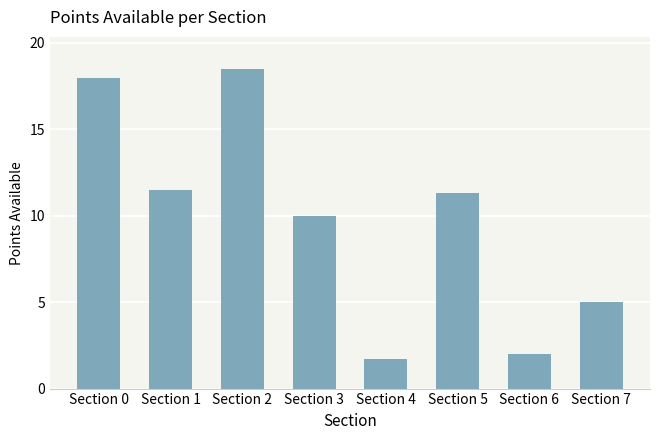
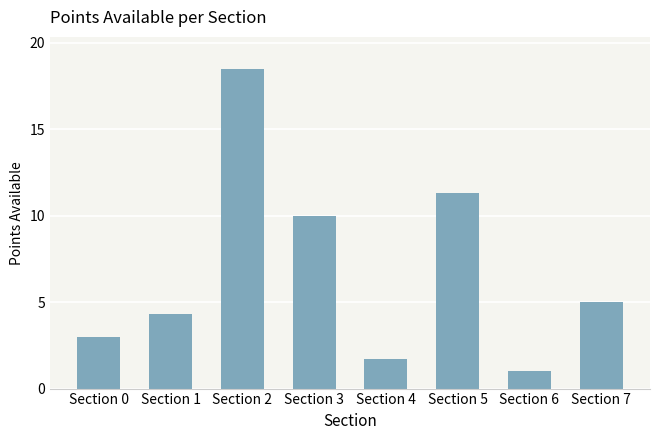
Section 0: 18 -> 3
Section 1: 11.5 -> 4.3
Section 6: 2 -> 1
